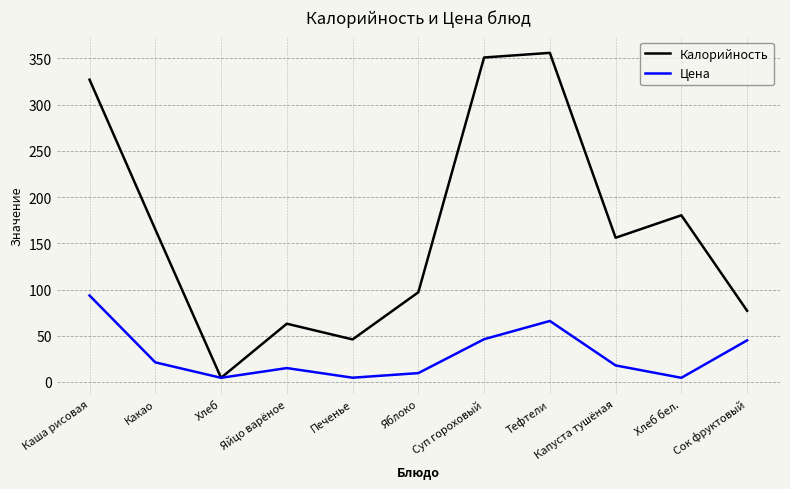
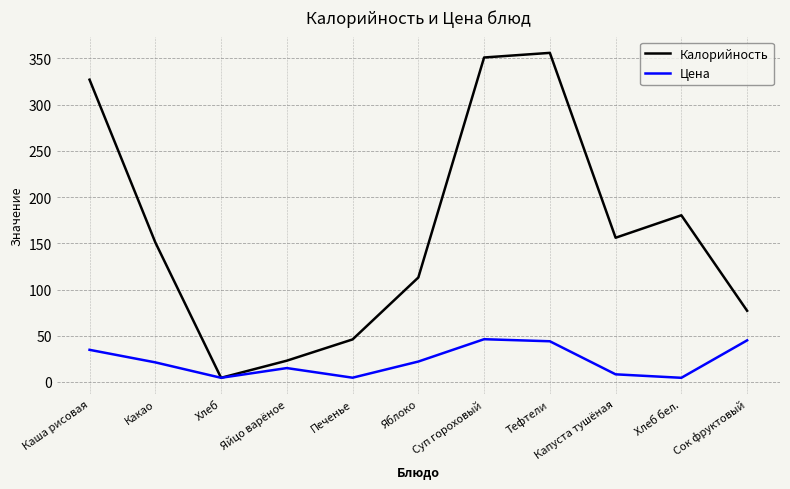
Цена, Каша рисовая: 90 -> 30
Калорийность, Какао: 170 -> 150
Калорийность, Яйцо варёное: 60 -> 20
Калорийность, Яблоко: 100 -> 110
Цена, Яблоко: 10 -> 20
Цена, Тефтели: 70 -> 40
Цена, Капуста тушёная: 20 -> 10
